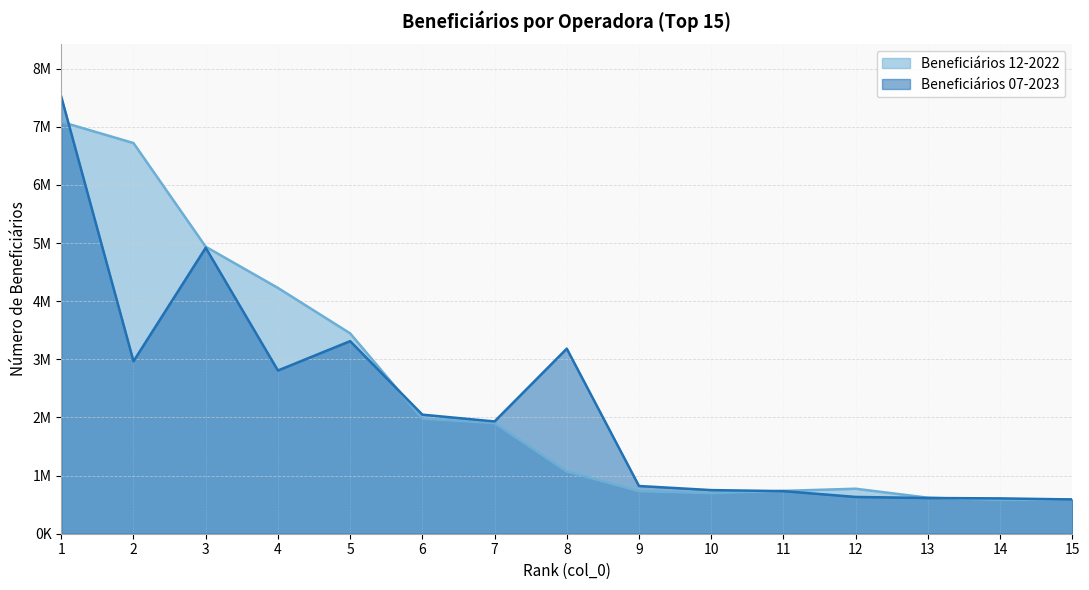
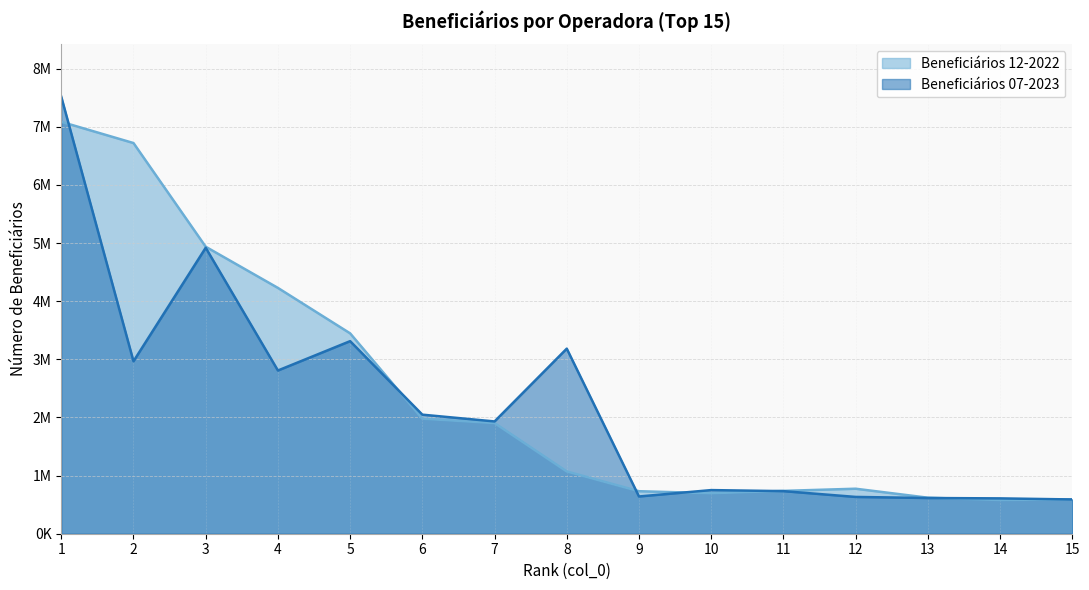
Beneficiários 07-2023, 9: 800000 -> 600000
